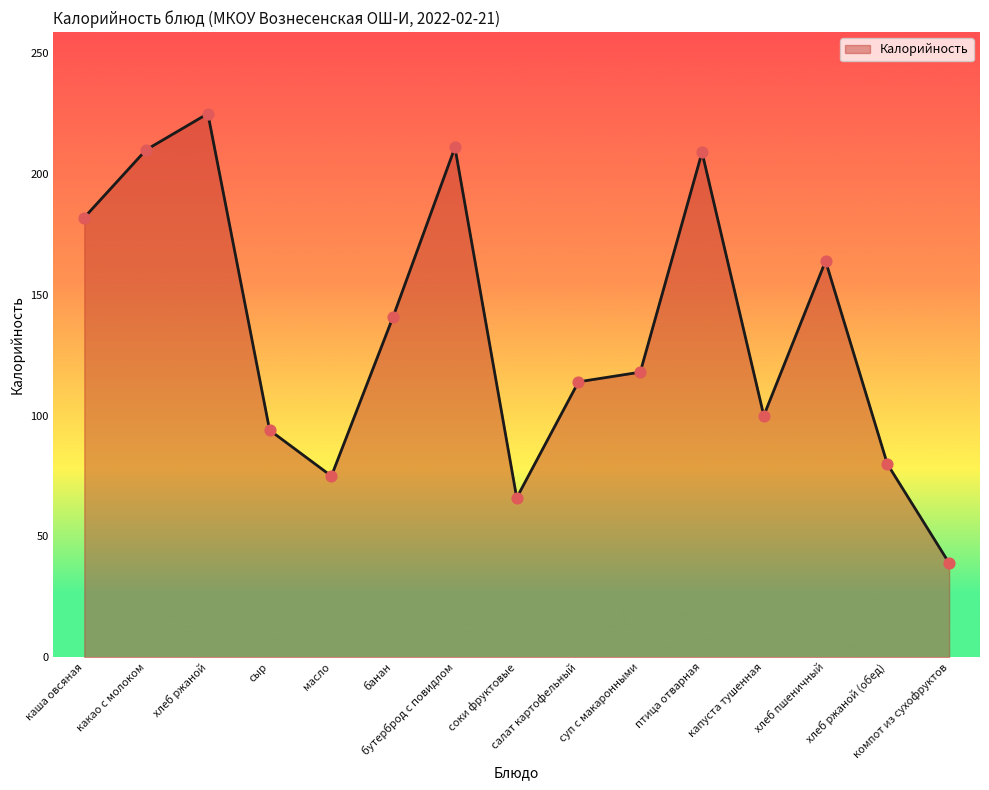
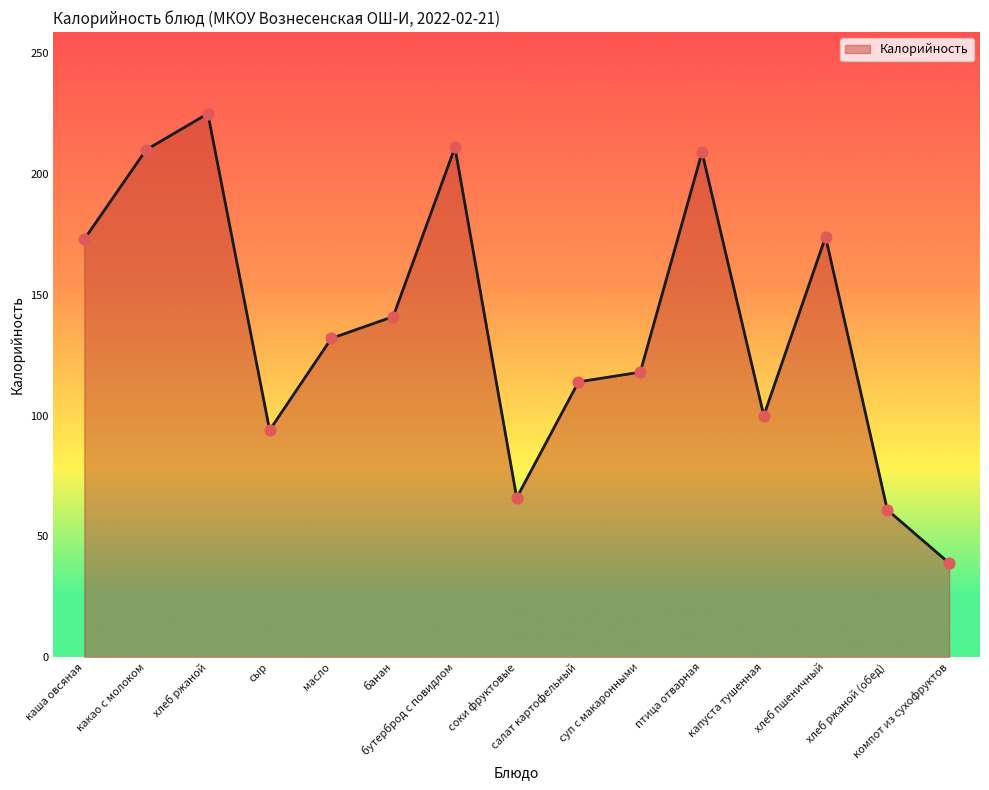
каша овсяная: 182 -> 173
масло: 75 -> 132
хлеб пшеничный: 164 -> 174
хлеб ржаной (обед): 80 -> 61
